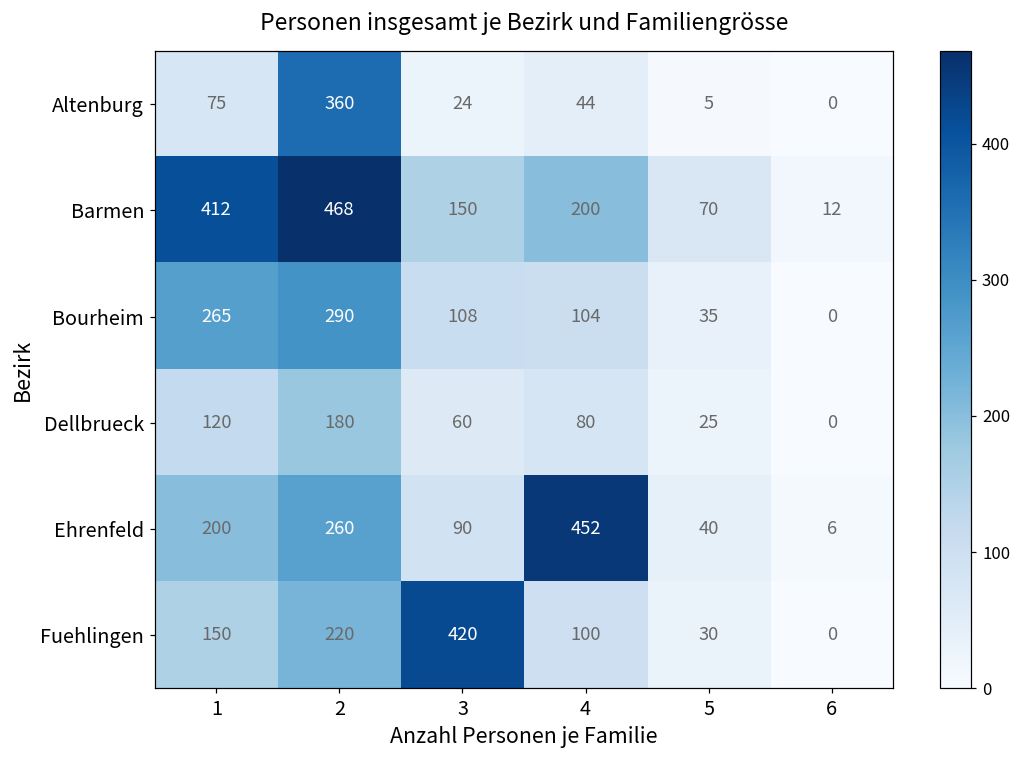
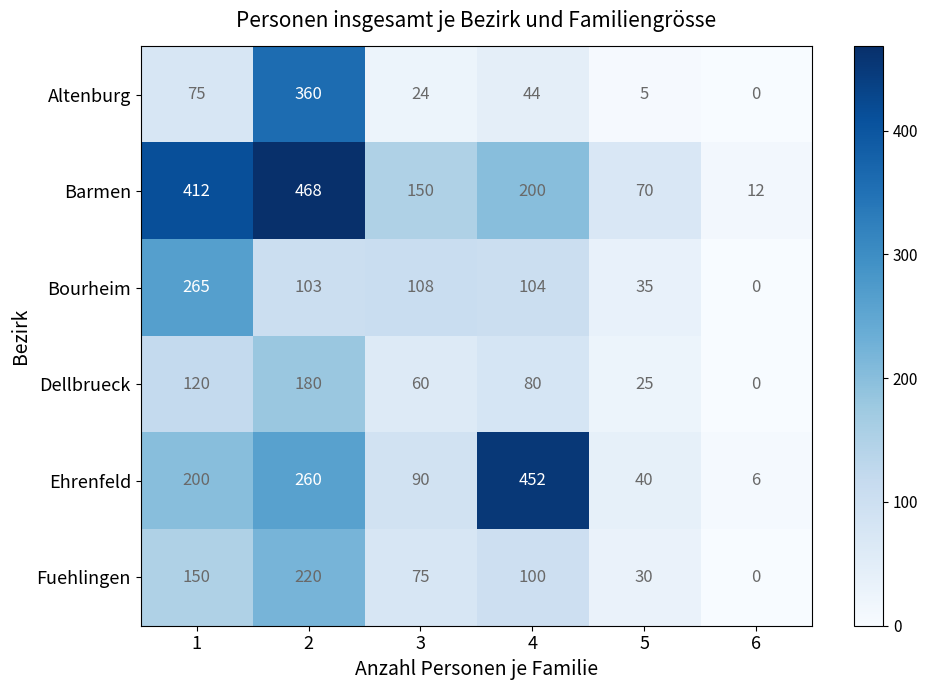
Bourheim, 2: 290 -> 103
Fuehlingen, 3: 420 -> 75
